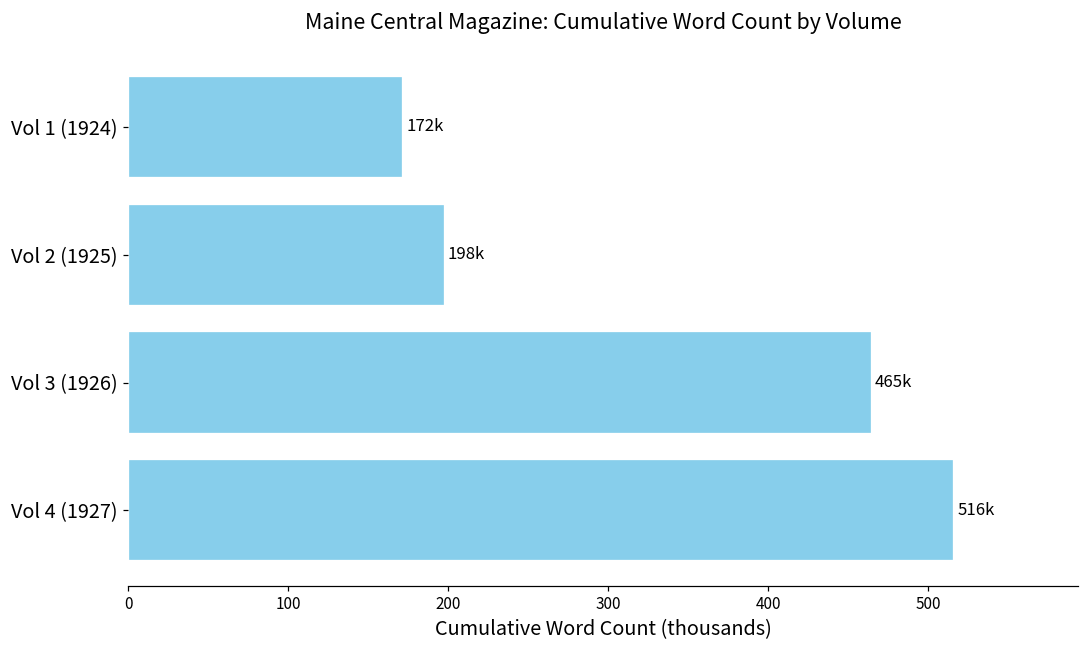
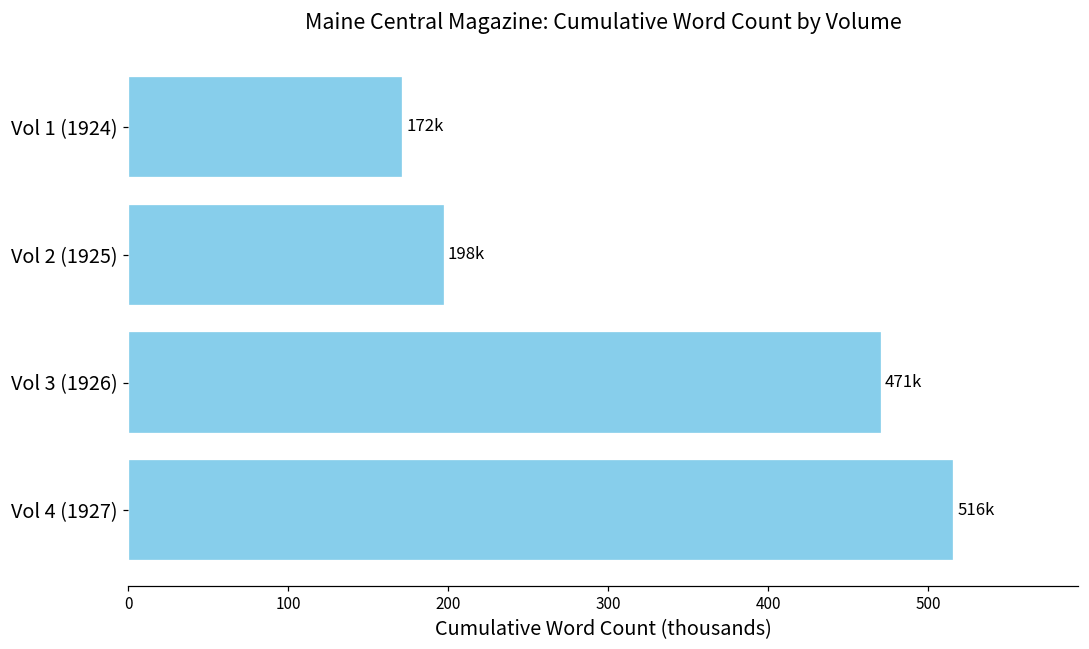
Vol 3 (1926): 465k -> 471k
